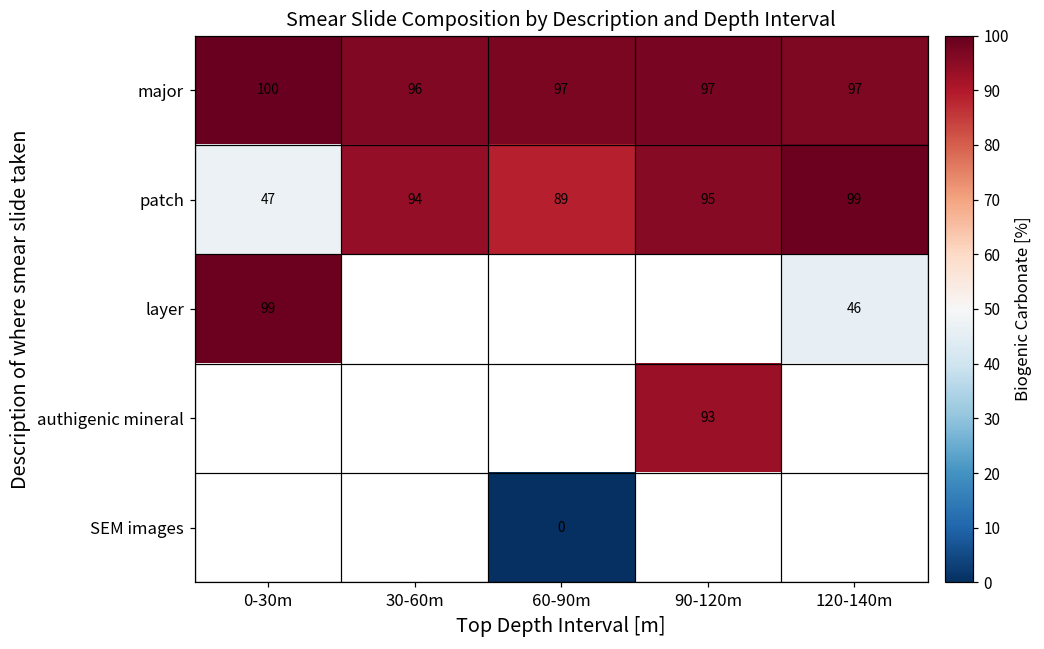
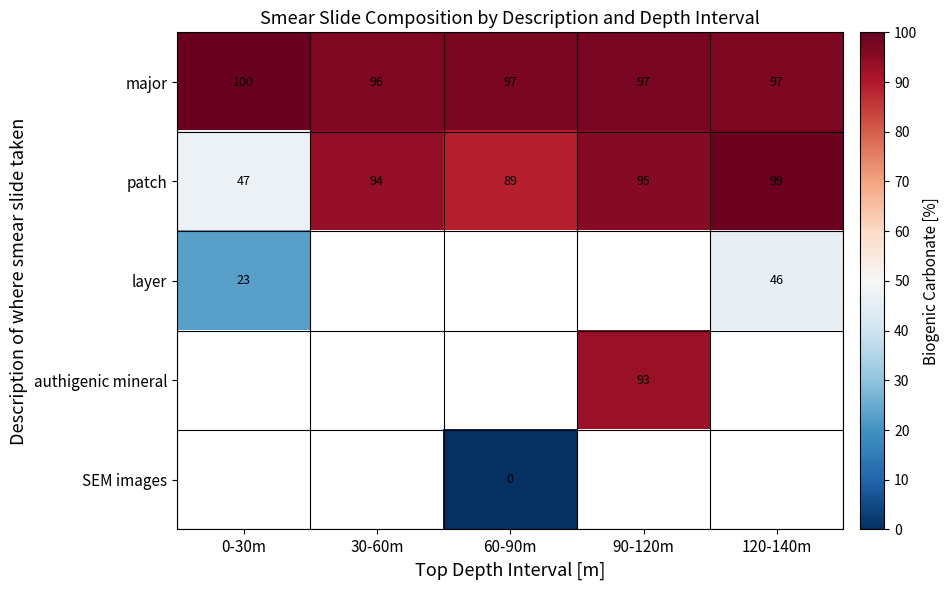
layer, 0-30m: 99 -> 23
